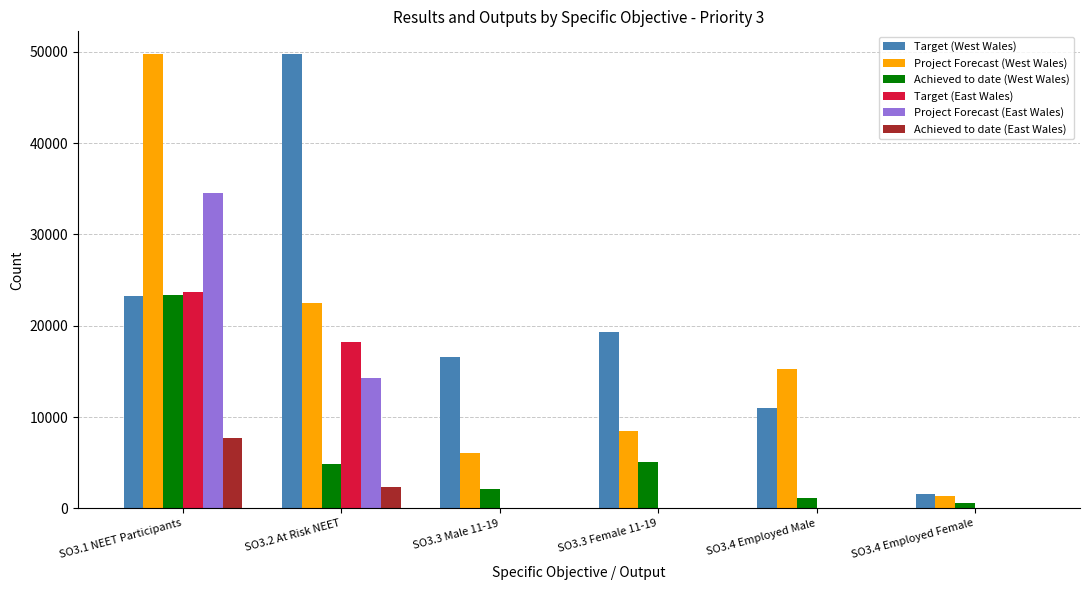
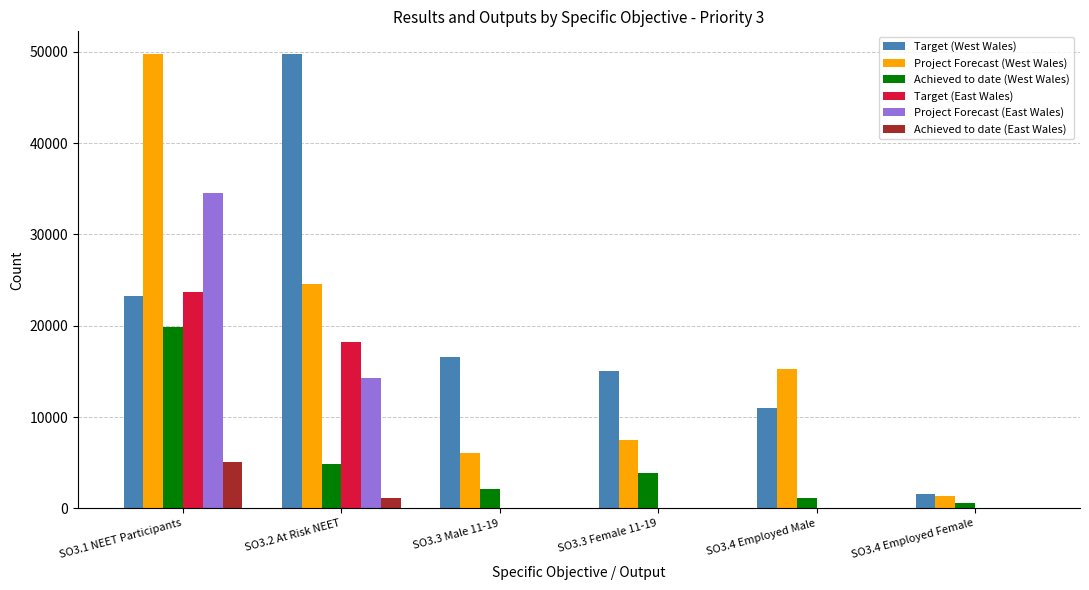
Achieved to date (West Wales), SO3.1 NEET Participants: 23000 -> 20000
Achieved to date (East Wales), SO3.1 NEET Participants: 8000 -> 5000
Project Forecast (West Wales), SO3.2 At Risk NEET: 22000 -> 25000
Achieved to date (East Wales), SO3.2 At Risk NEET: 2000 -> 1000
Target (West Wales), SO3.3 Female 11-19: 19000 -> 15000
Project Forecast (West Wales), SO3.3 Female 11-19: 8500 -> 7500
Achieved to date (West Wales), SO3.3 Female 11-19: 5000 -> 4000
